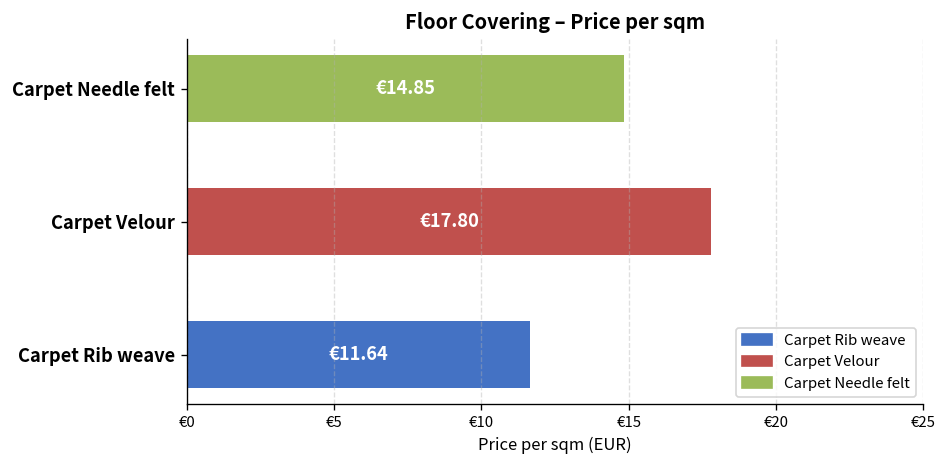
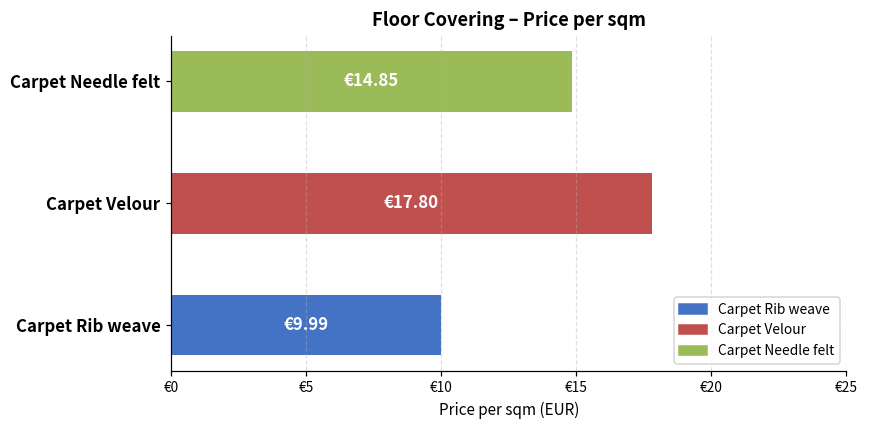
Carpet Rib weave: €11.64 -> €9.99
